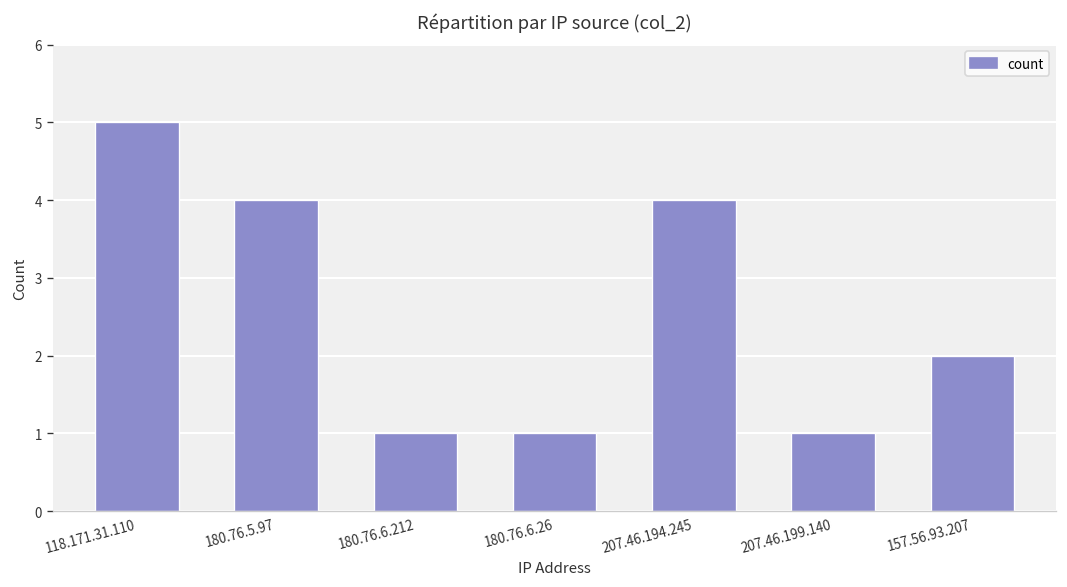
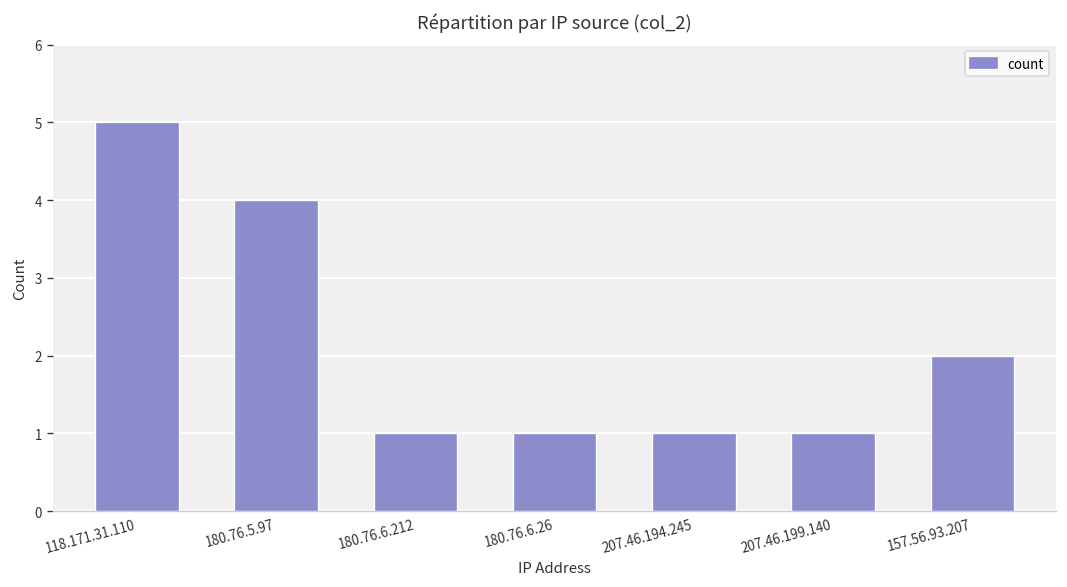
207.46.194.245: 4 -> 1
